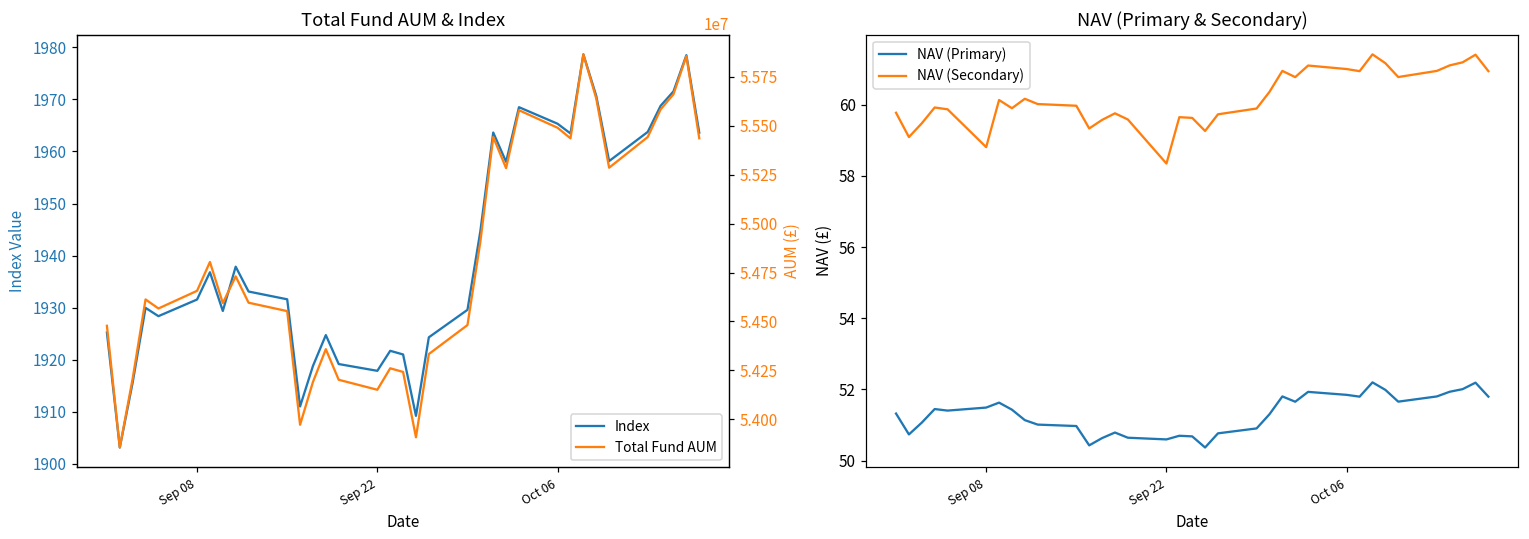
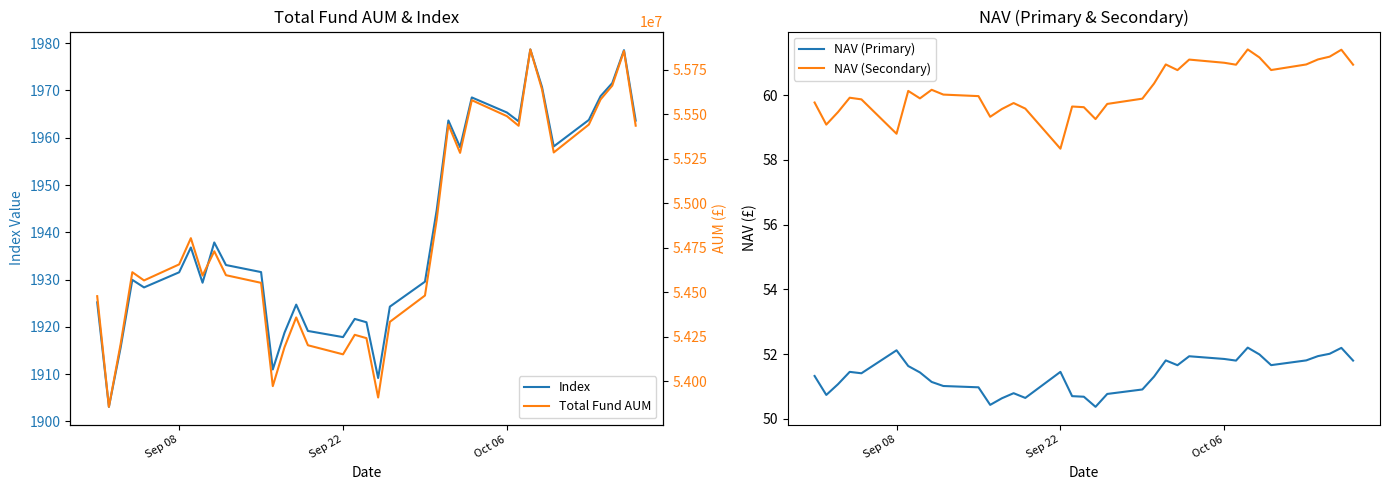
NAV (Primary & Secondary), NAV (Primary), Sep 08: 51.5 -> 52.1
NAV (Primary & Secondary), NAV (Primary), Sep 22: 50.6 -> 51.5
